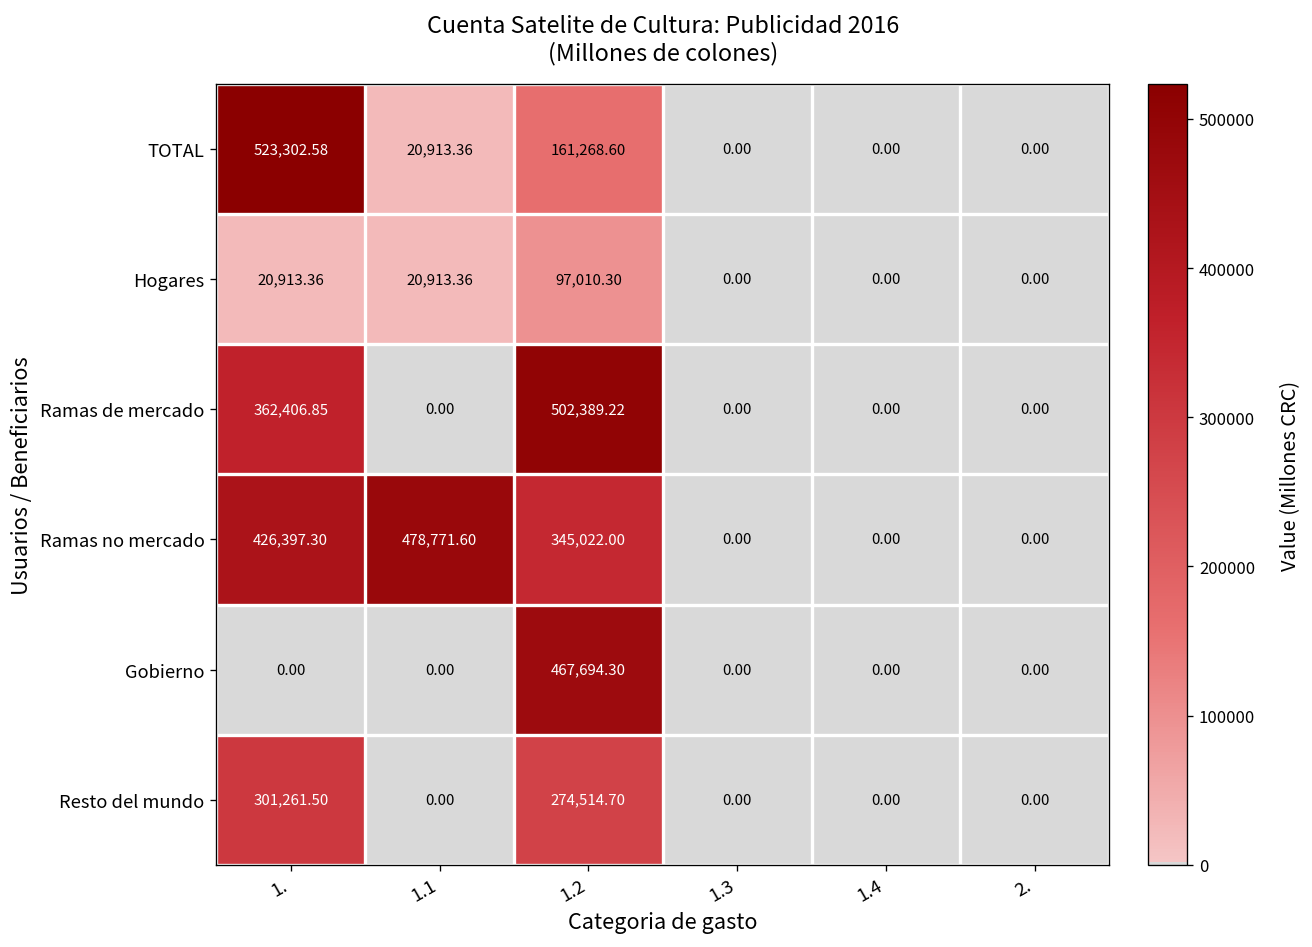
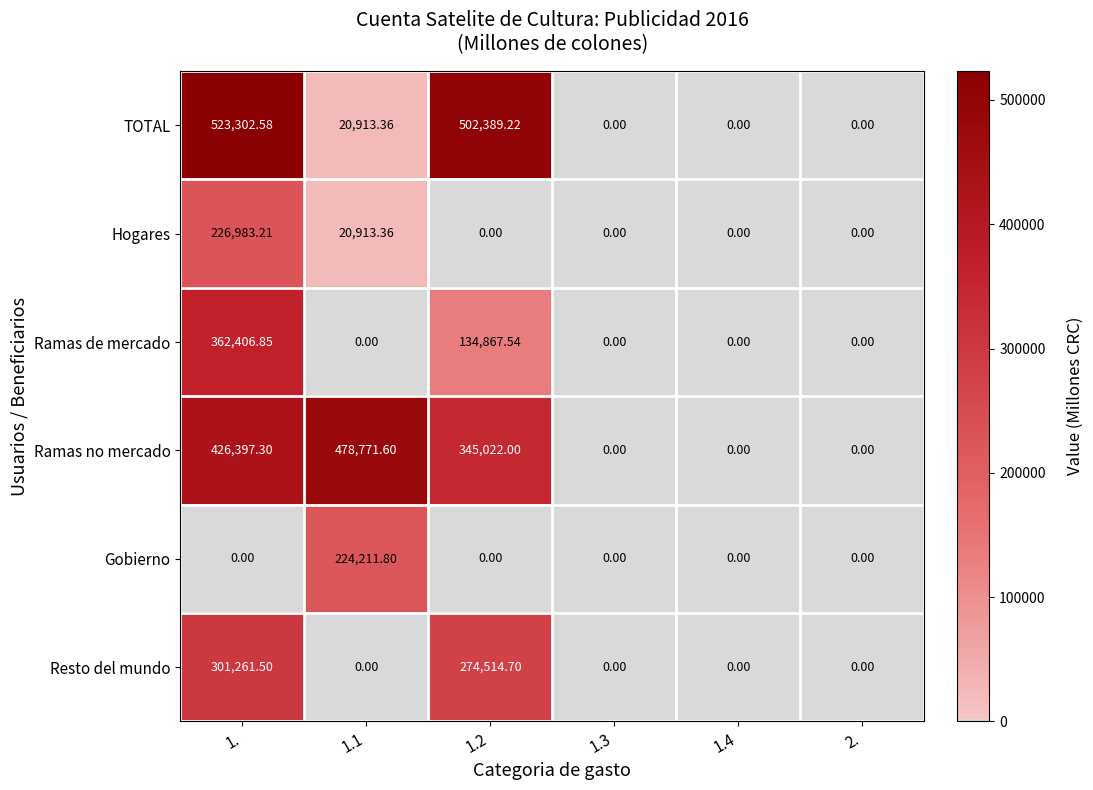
TOTAL, 1.2: 161,268.60 -> 502,389.22
Hogares, 1.: 20,913.36 -> 226,983.21
Hogares, 1.2: 97,010.30 -> 0.00
Ramas de mercado, 1.2: 502,389.22 -> 134,867.54
Gobierno, 1.1: 0.00 -> 224,211.80
Gobierno, 1.2: 467,694.30 -> 0.00
